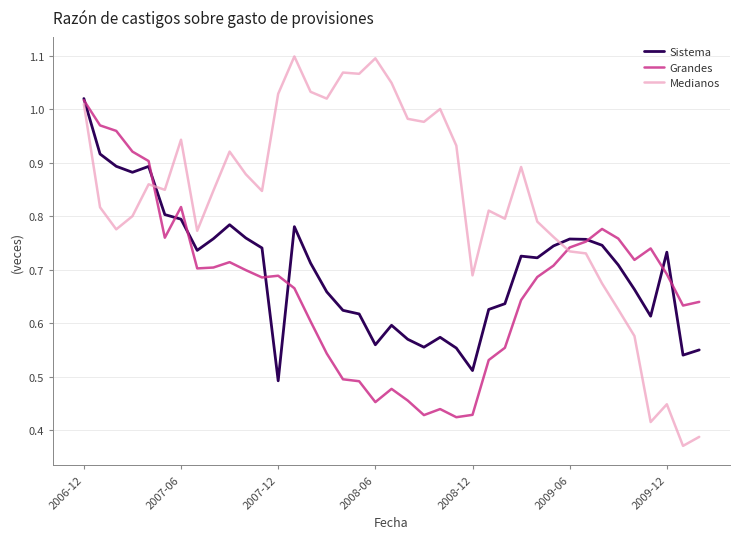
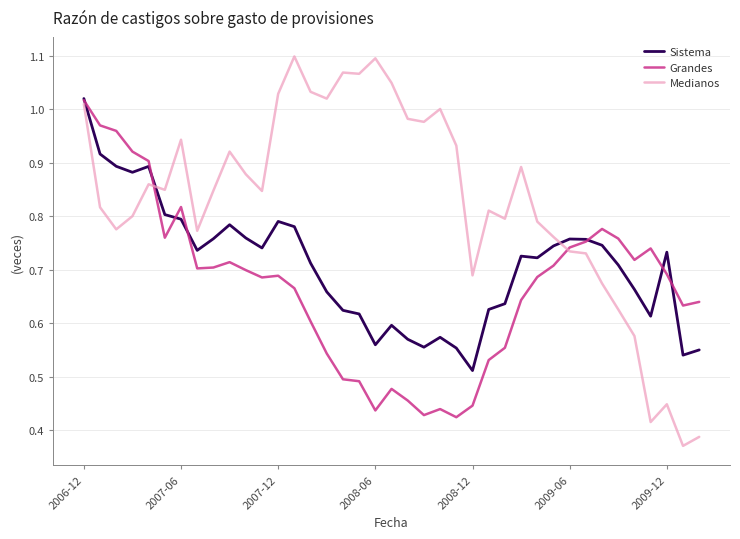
Sistema, 2007-12: 0.49 -> 0.79
Grandes, 2008-06: 0.45 -> 0.44
Grandes, 2008-12: 0.43 -> 0.45
